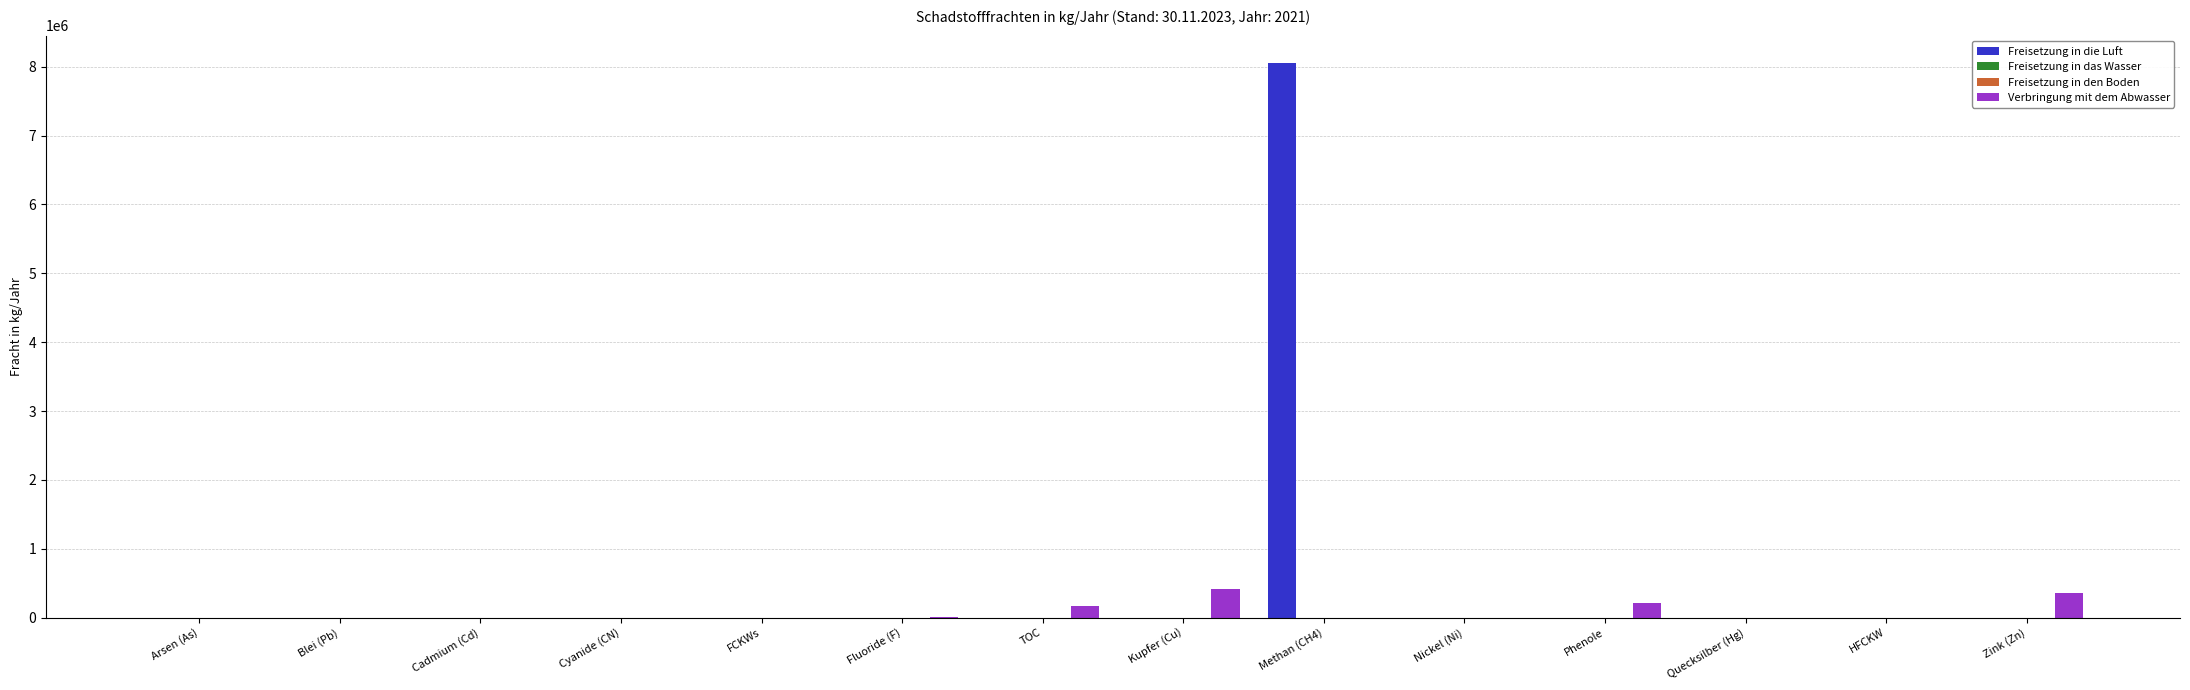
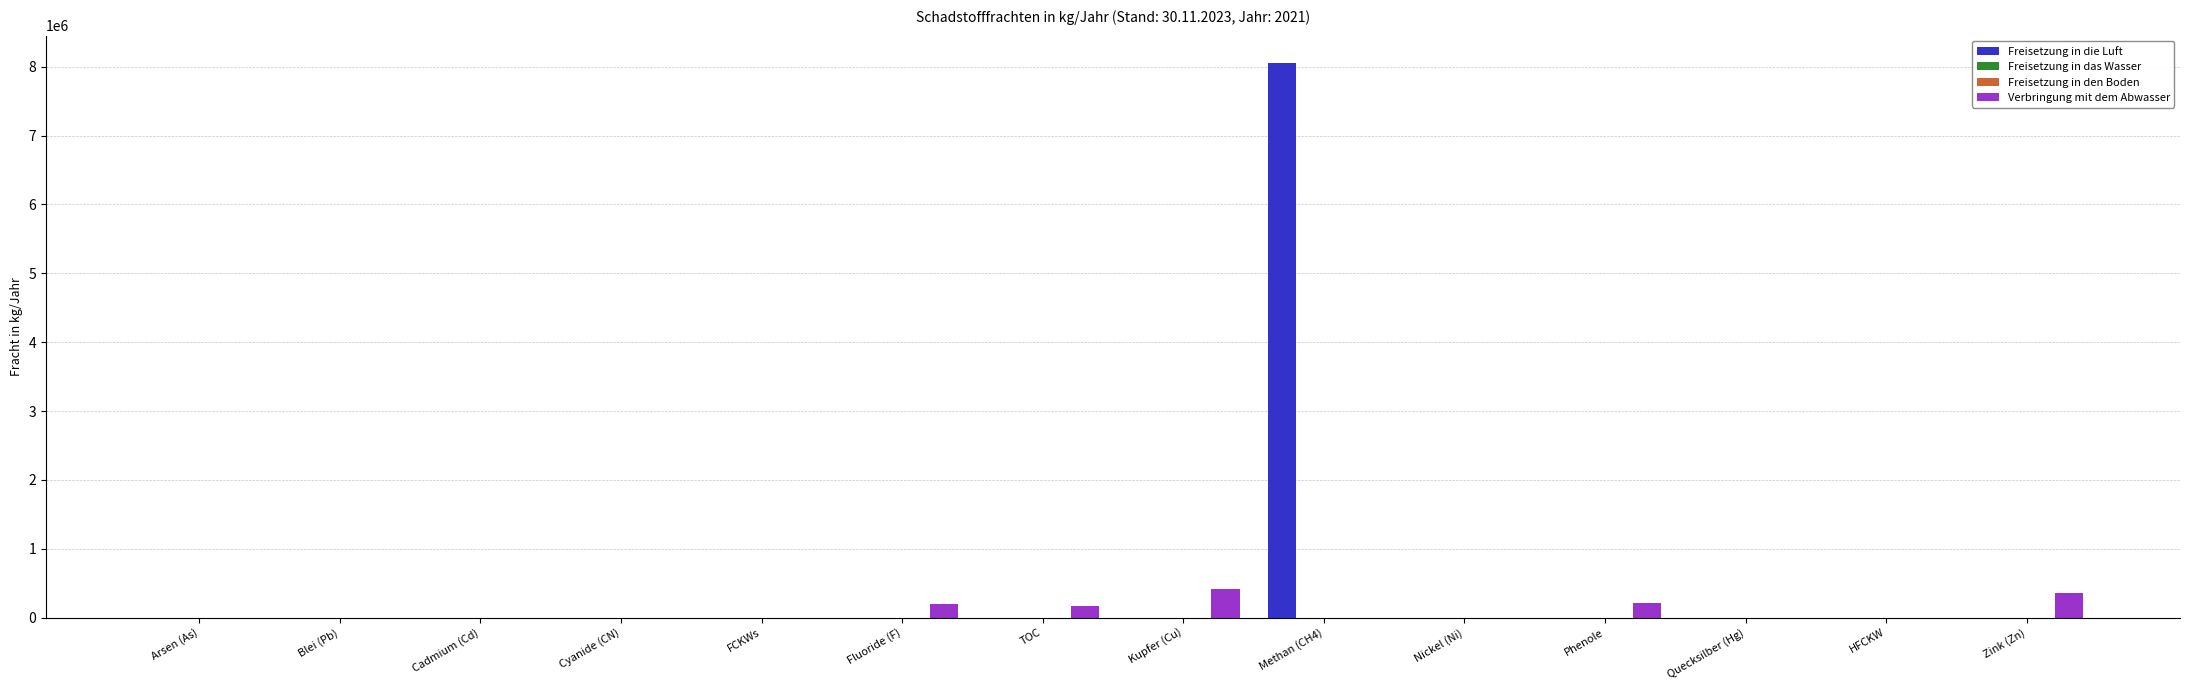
Verbringung mit dem Abwasser, Fluoride (F): 0 -> 200000
